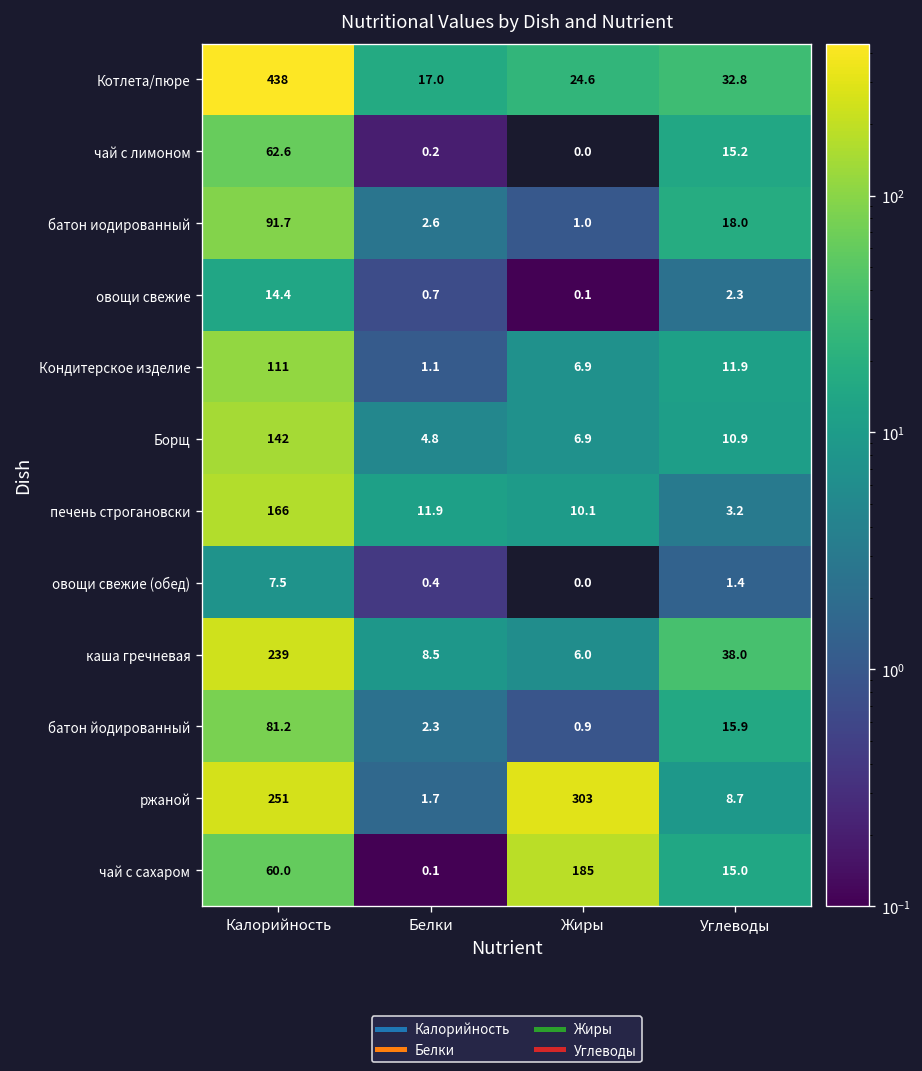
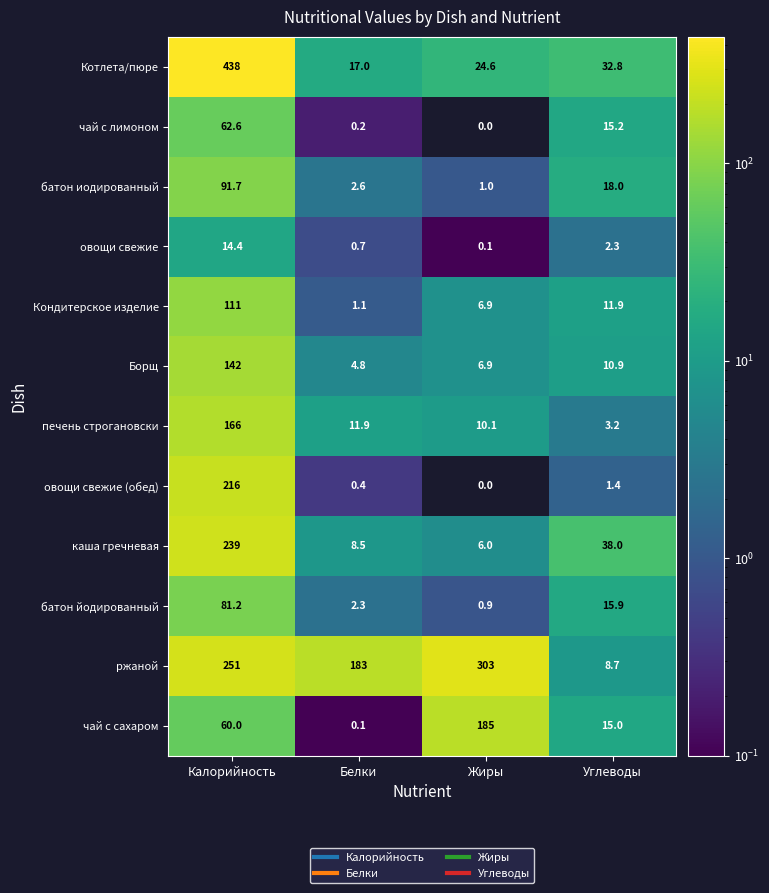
овощи свежие (обед), Калорийность: 7.5 -> 216
ржаной, Белки: 1.7 -> 183
